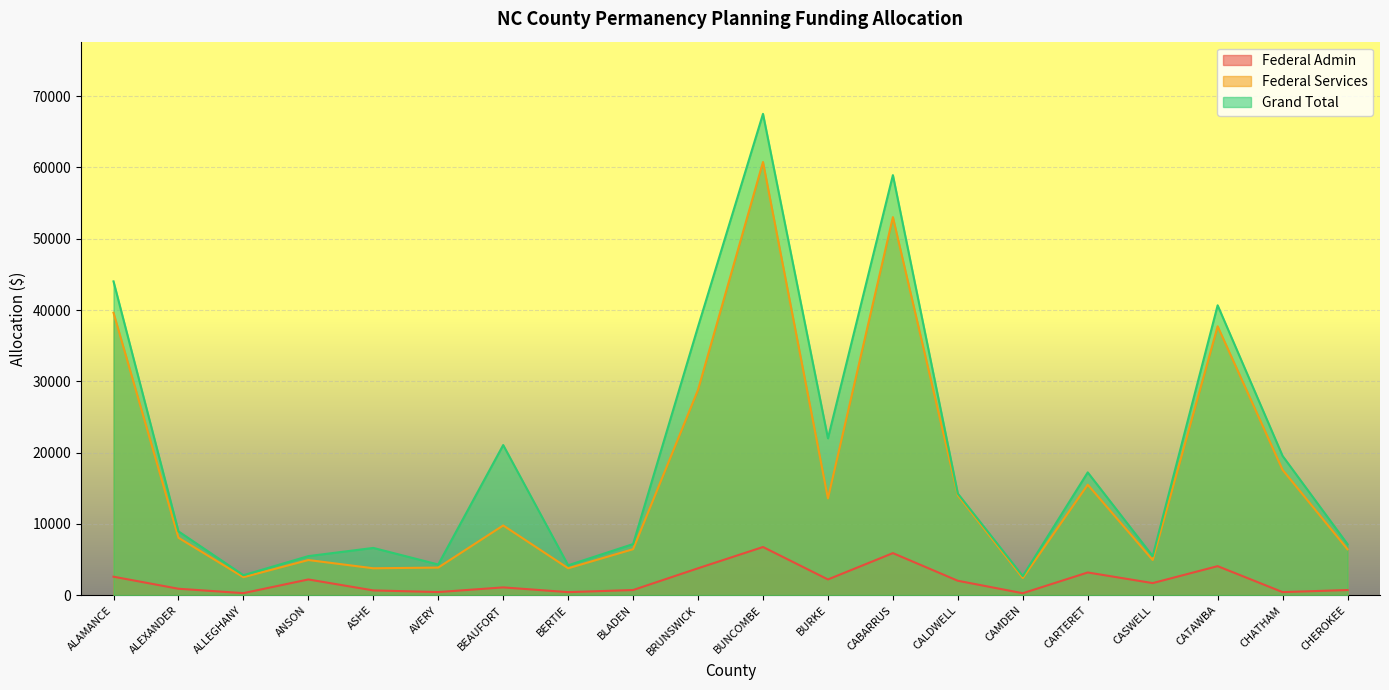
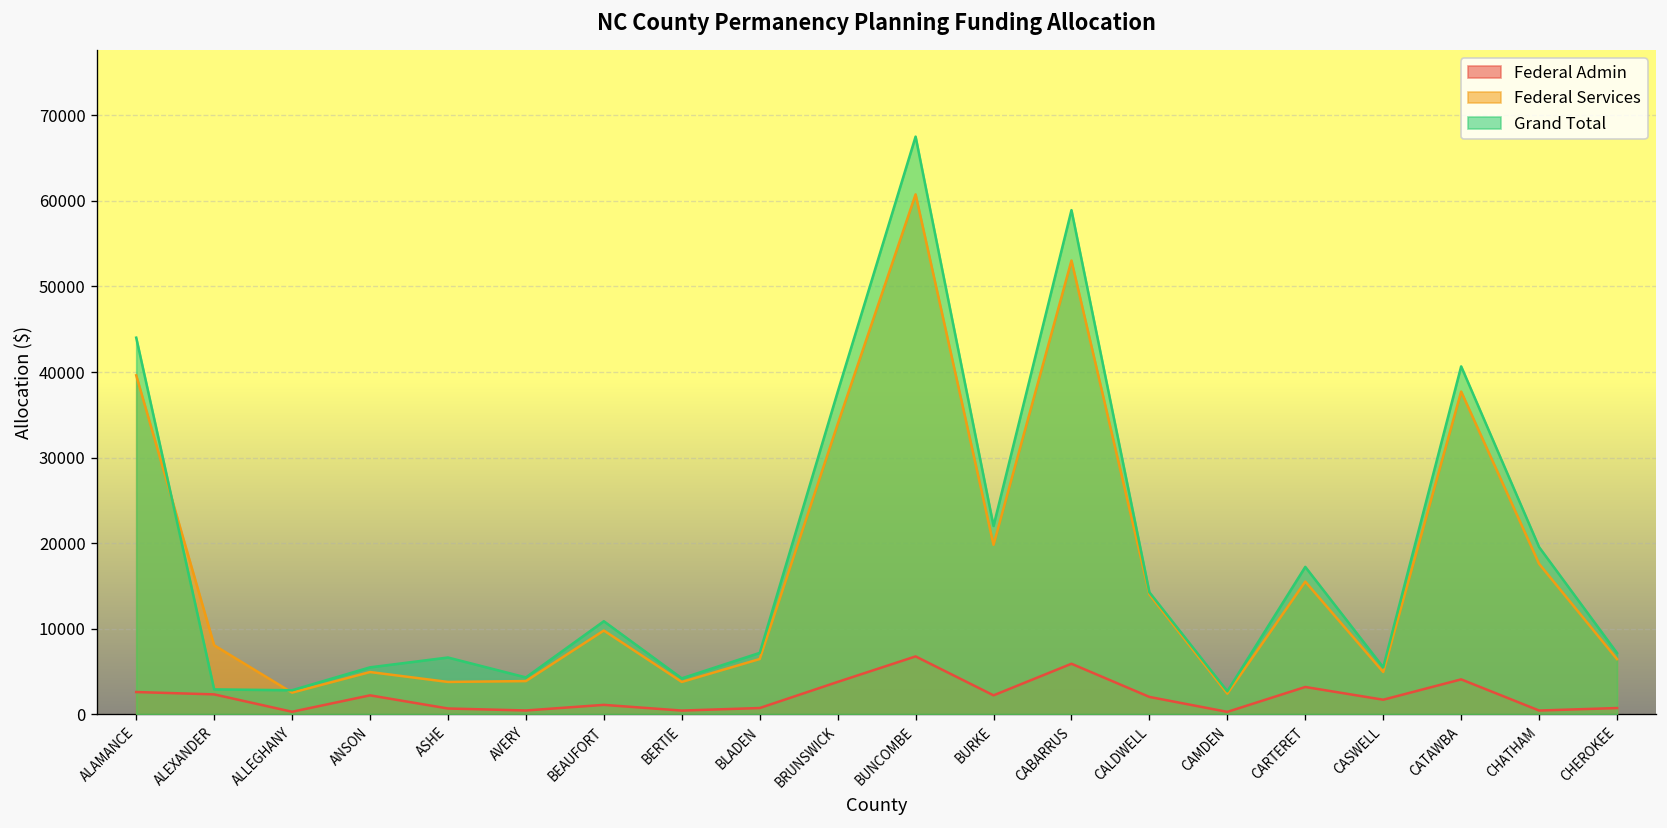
Federal Admin, ALEXANDER: 1000 -> 2000
Grand Total, ALEXANDER: 9000 -> 3000
Grand Total, BEAUFORT: 21000 -> 11000
Federal Services, BRUNSWICK: 29000 -> 34000
Federal Services, BURKE: 14000 -> 20000
